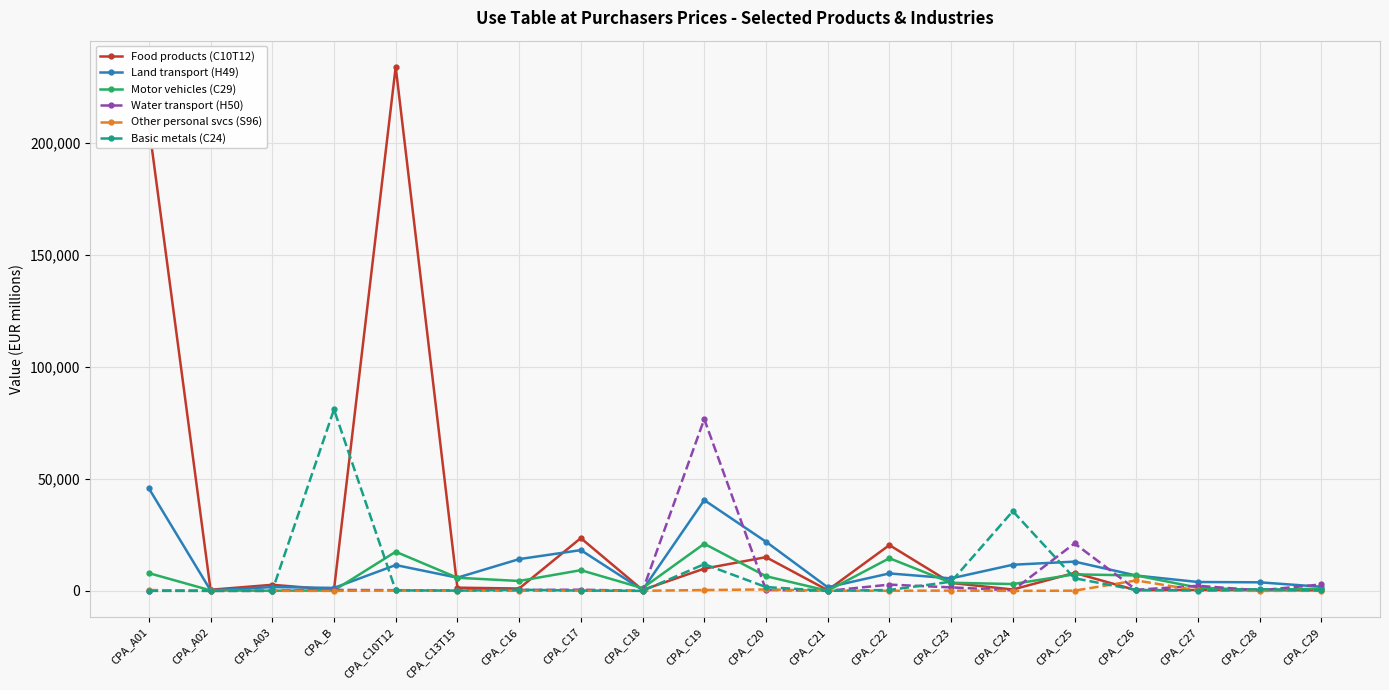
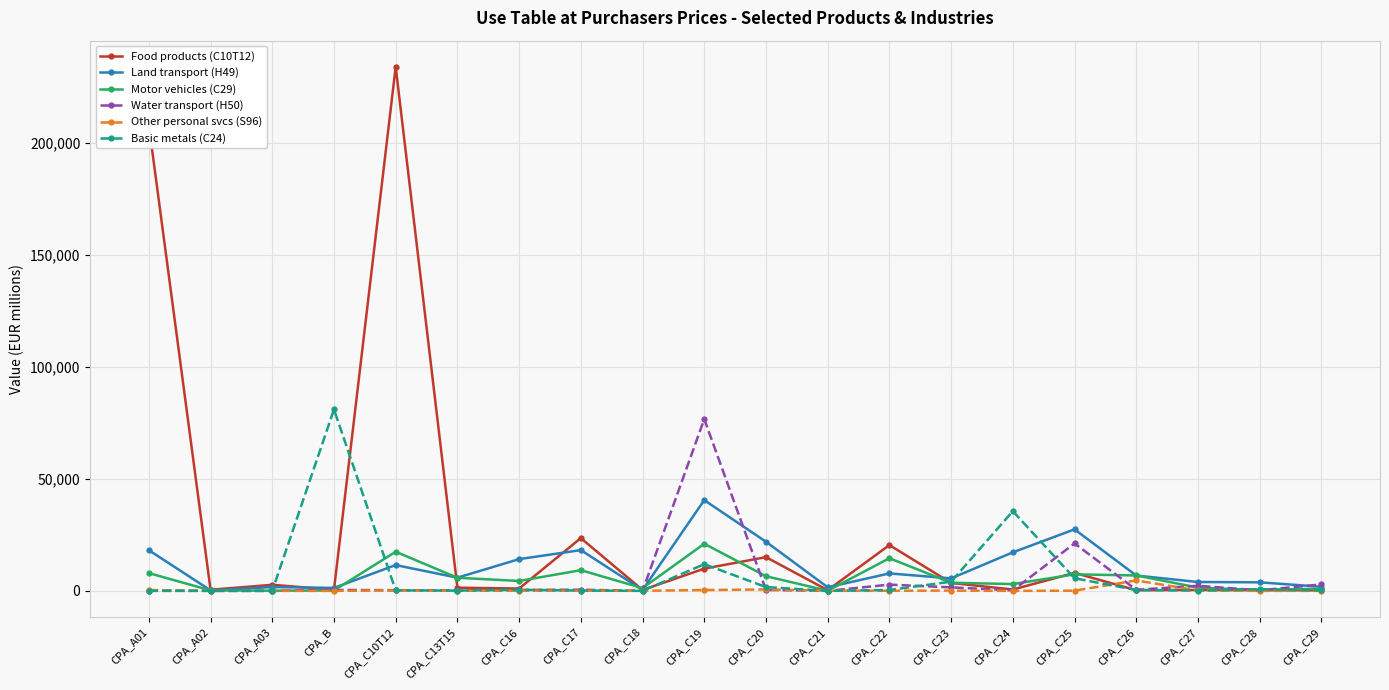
Land transport (H49), CPA_A01: 46,000 -> 18,000
Land transport (H49), CPA_C24: 12,000 -> 17,000
Land transport (H49), CPA_C25: 13,000 -> 27,000
